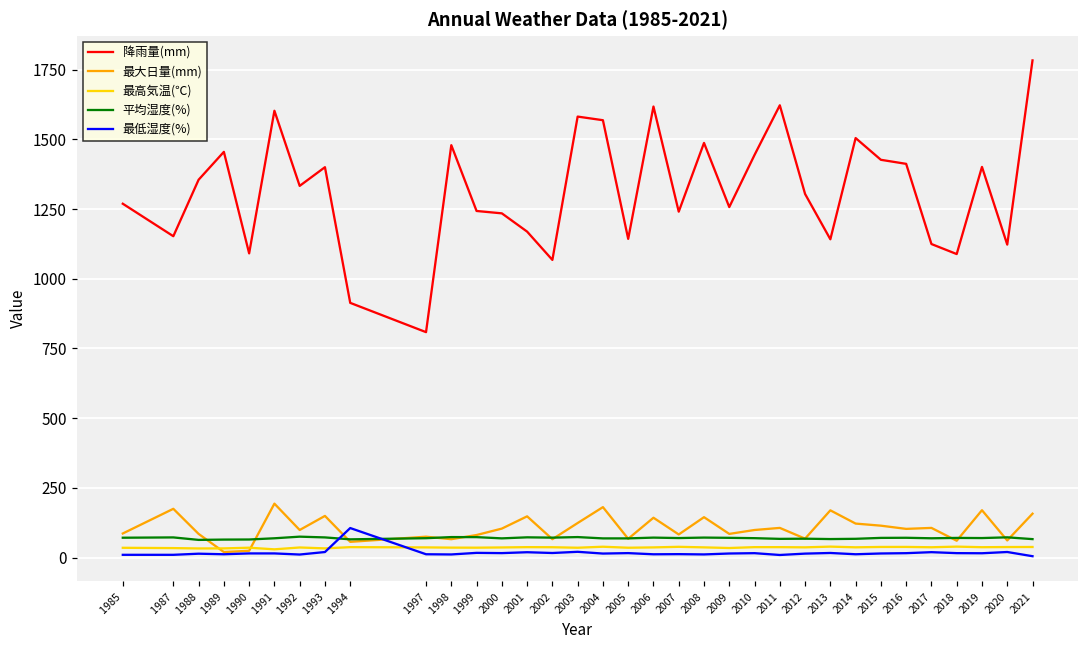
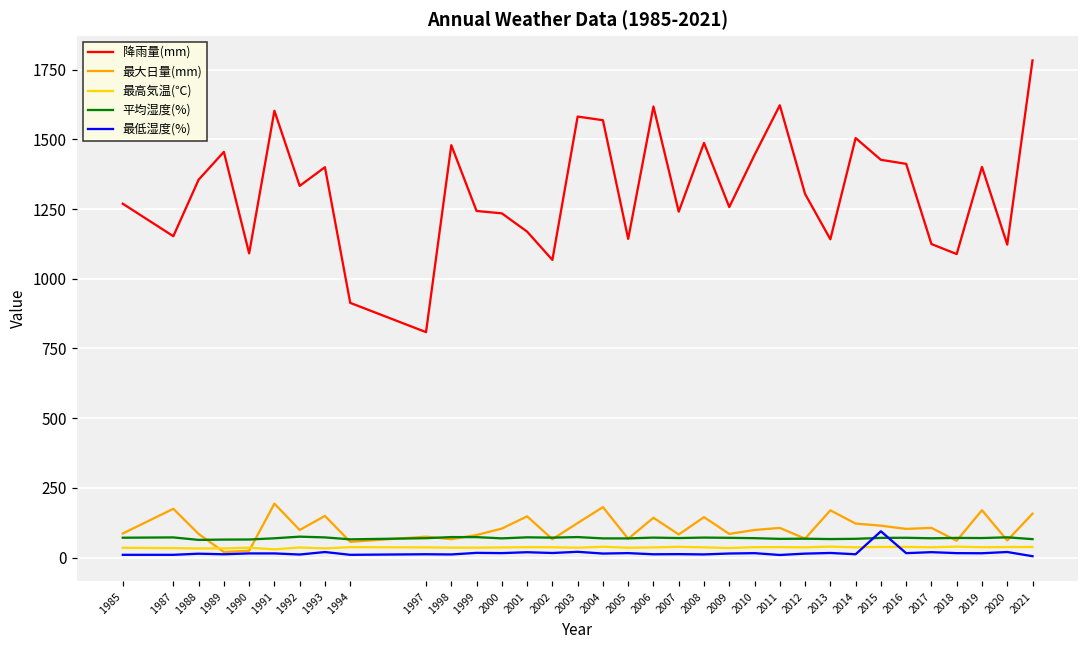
最低湿度(%), 1994: 110 -> 10
最低湿度(%), 2015: 10 -> 90
